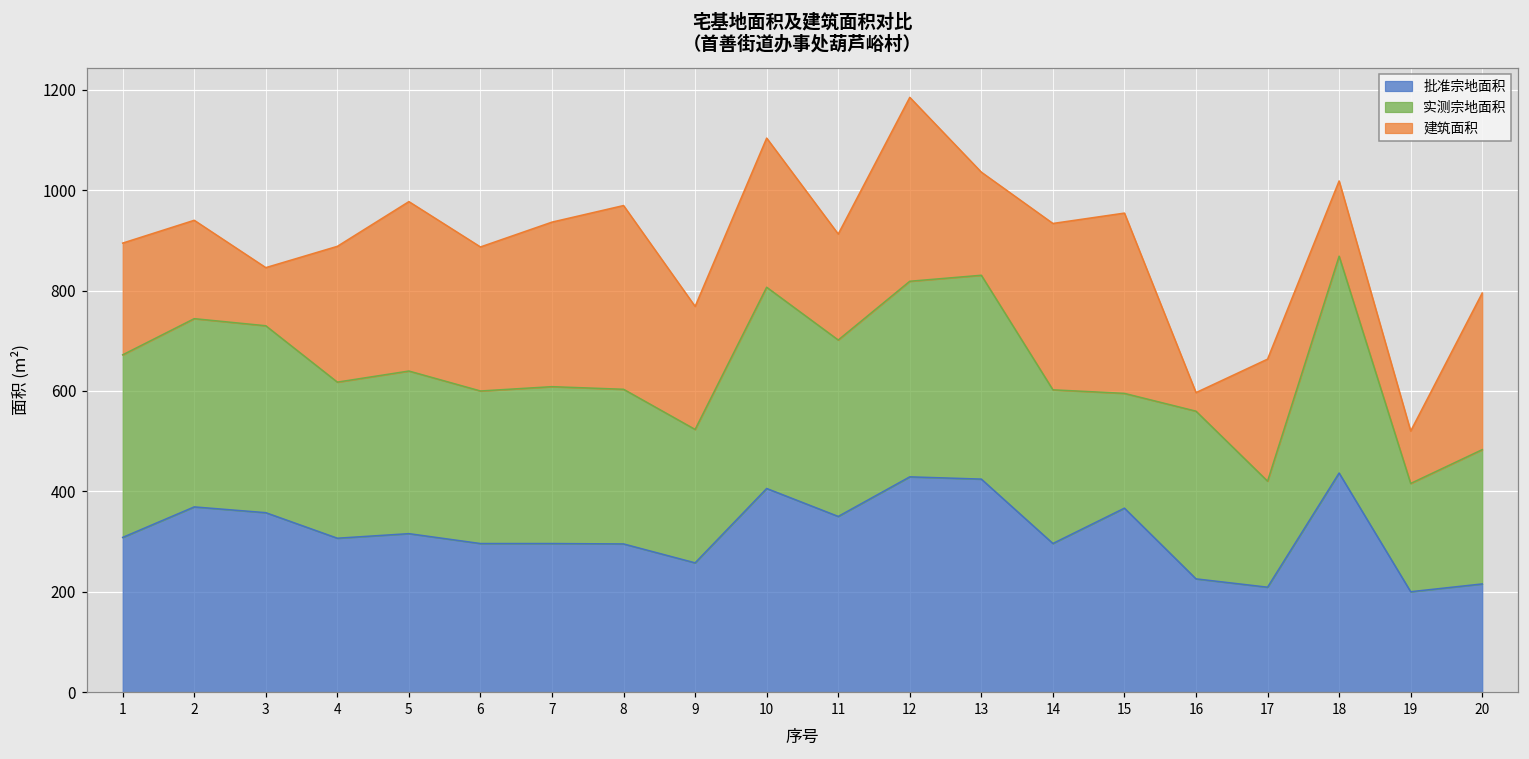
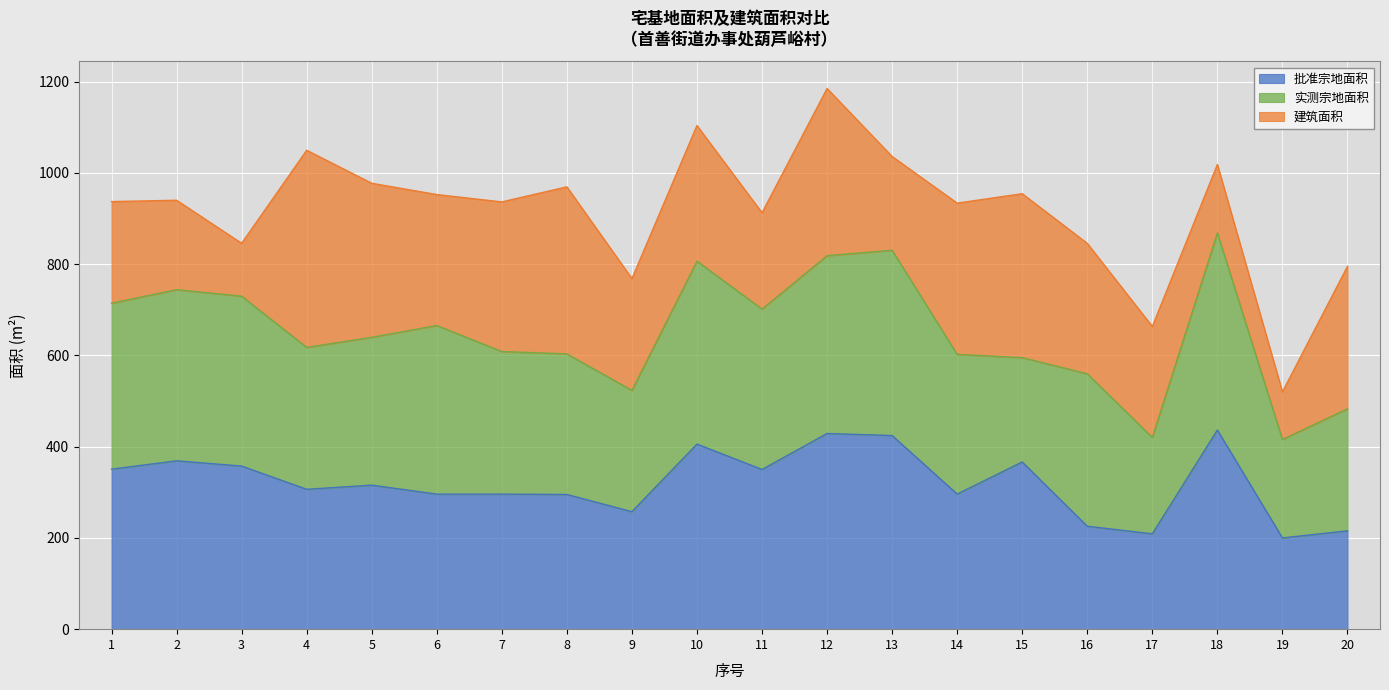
批准宗地面积, 1: 310 -> 350
建筑面积, 4: 270 -> 430
实测宗地面积, 6: 300 -> 370
建筑面积, 16: 40 -> 290
